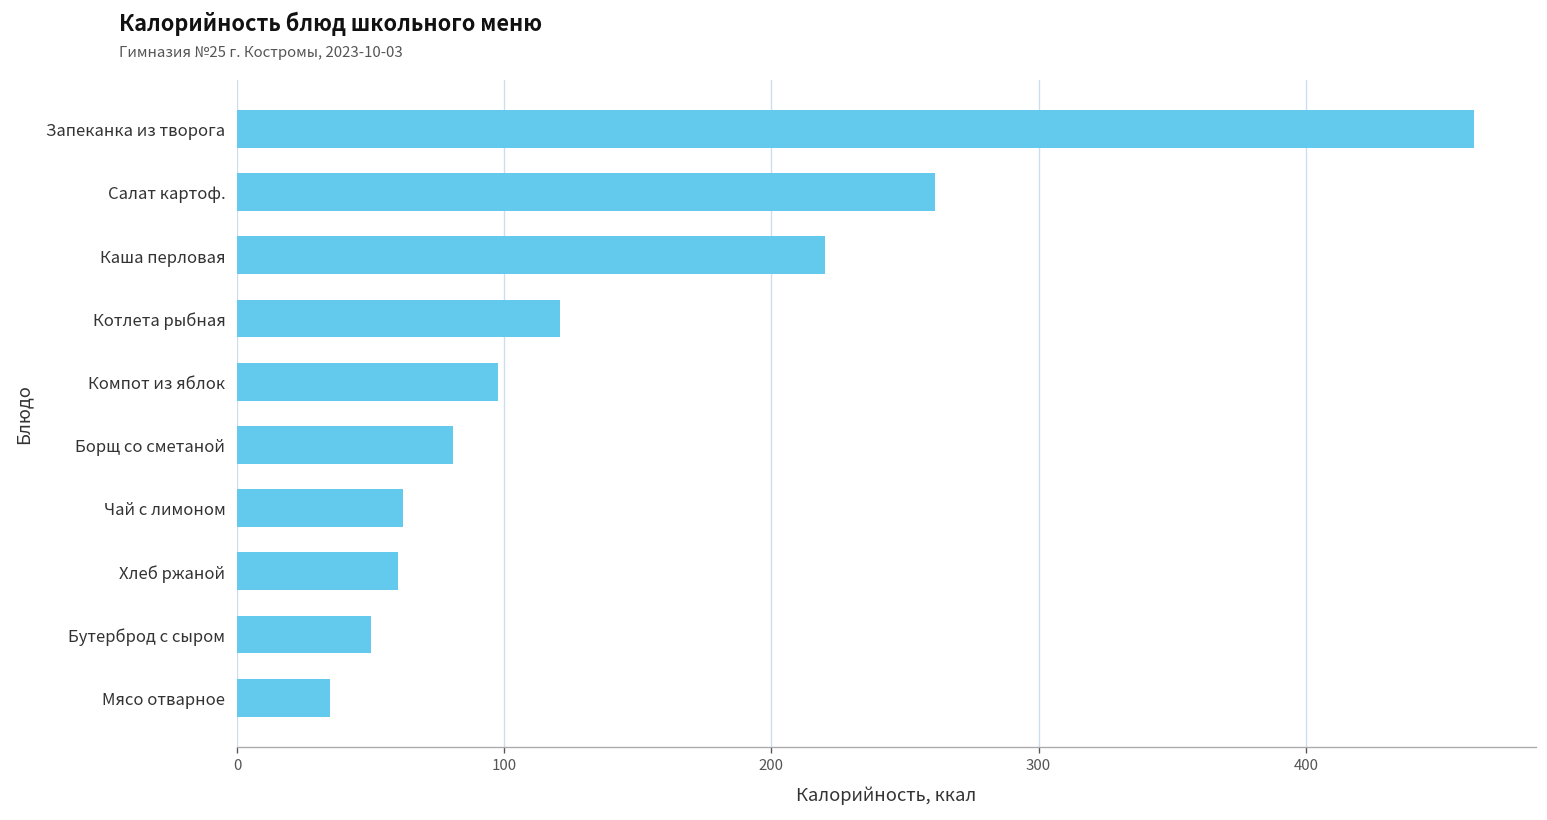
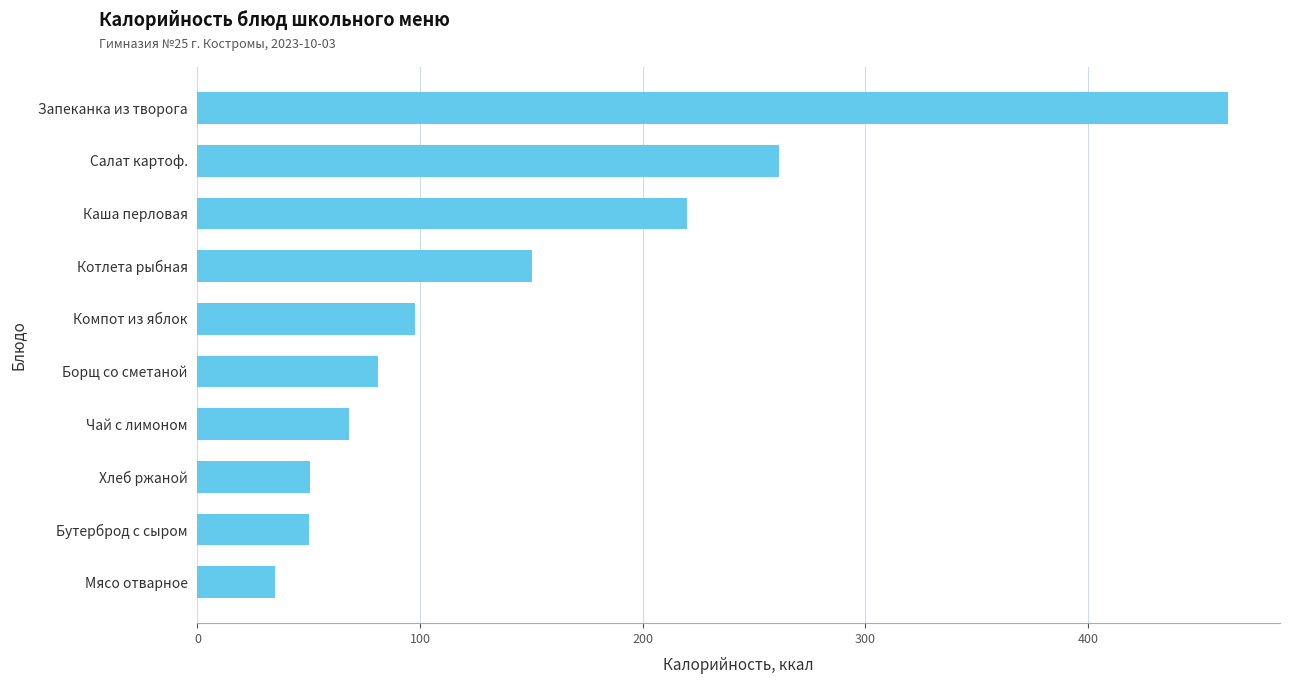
Котлета рыбная: 121 -> 150
Чай с лимоном: 62 -> 68
Хлеб ржаной: 60 -> 51
